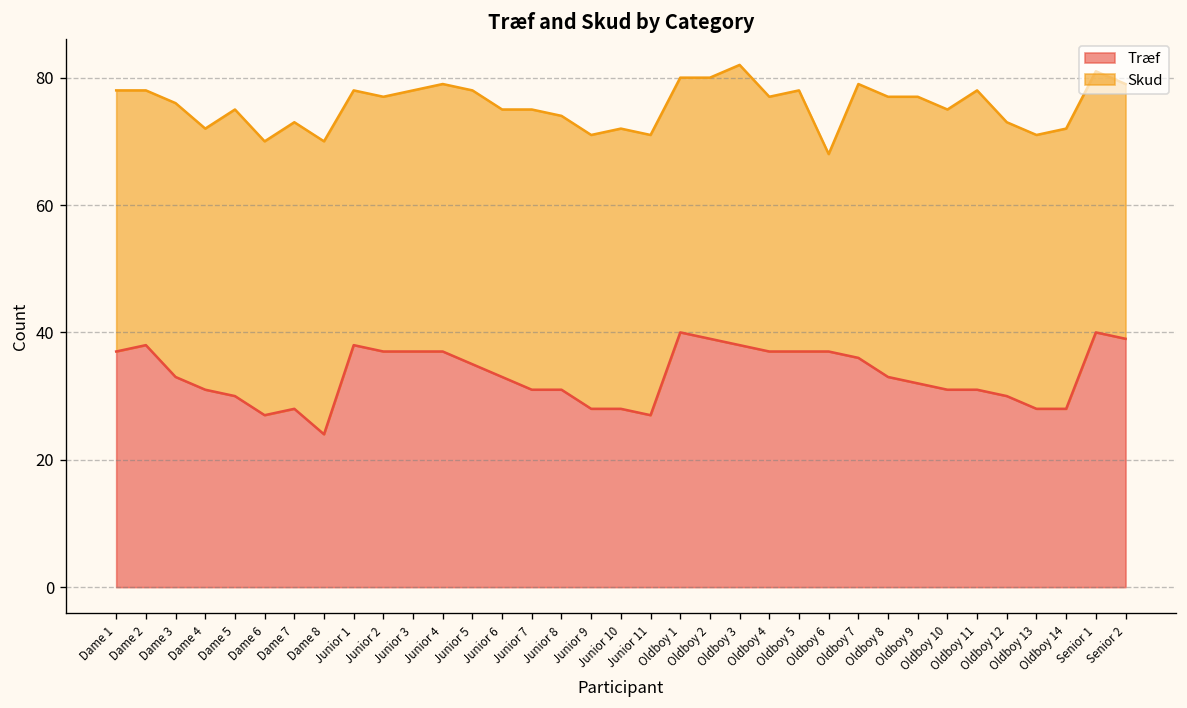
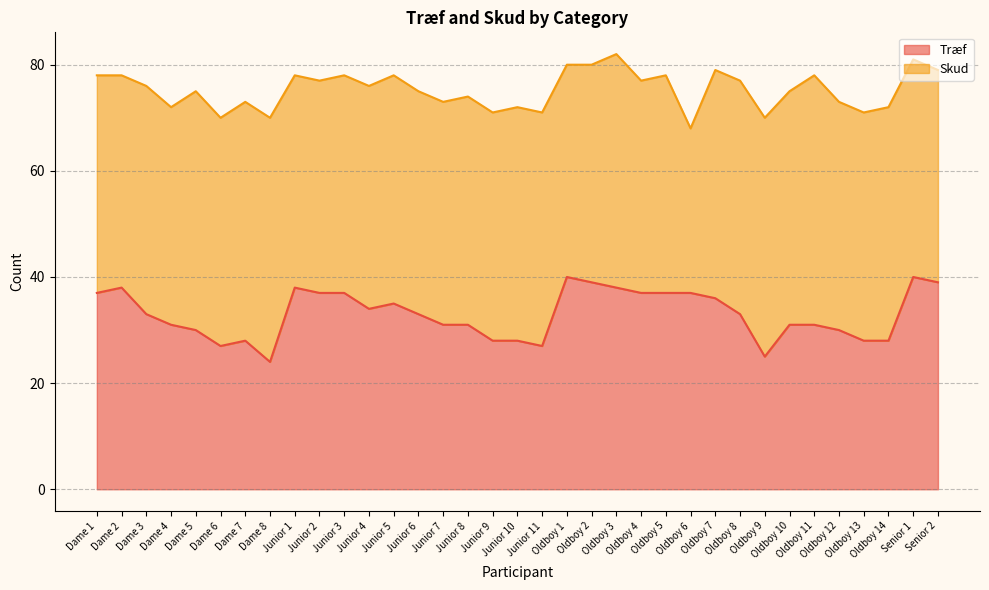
Træf, Junior 4: 37 -> 34
Skud, Junior 7: 44 -> 42
Træf, Oldboy 9: 32 -> 25
